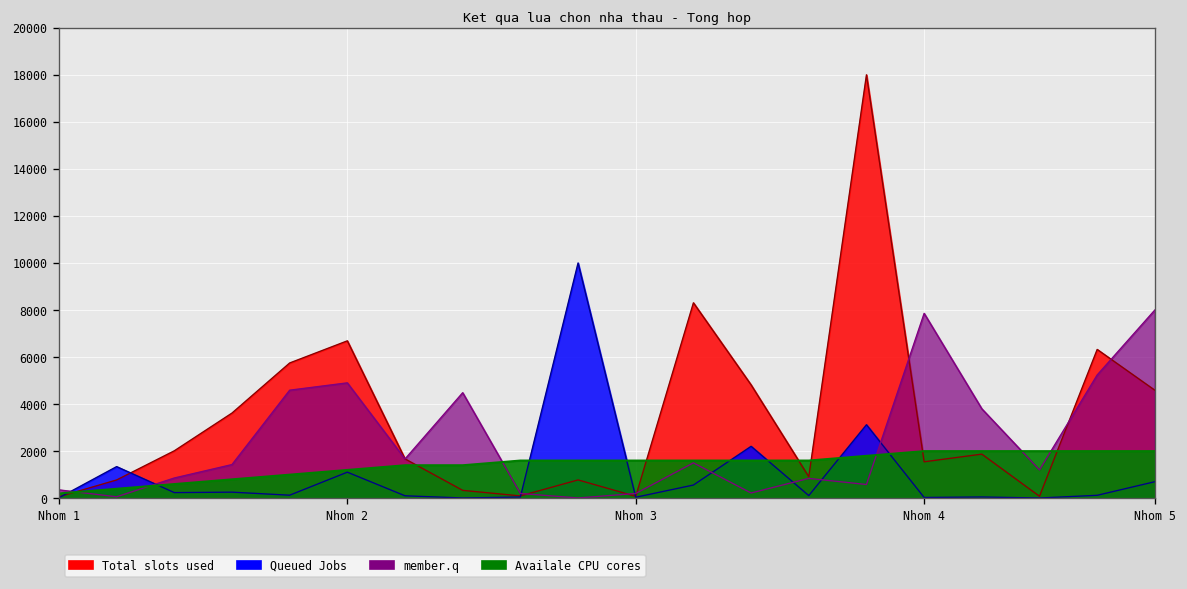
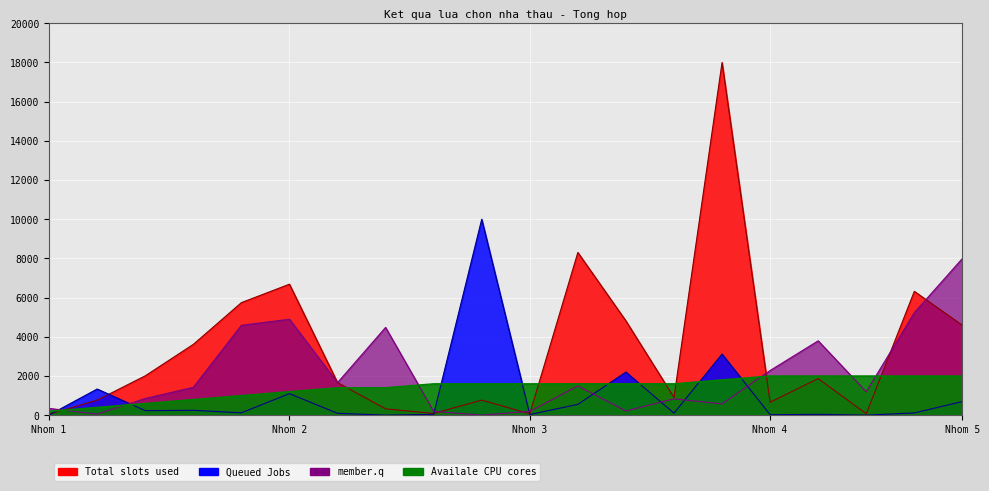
Total slots used, Nhom 4: 1500 -> 700
member.q, Nhom 4: 7900 -> 2300
